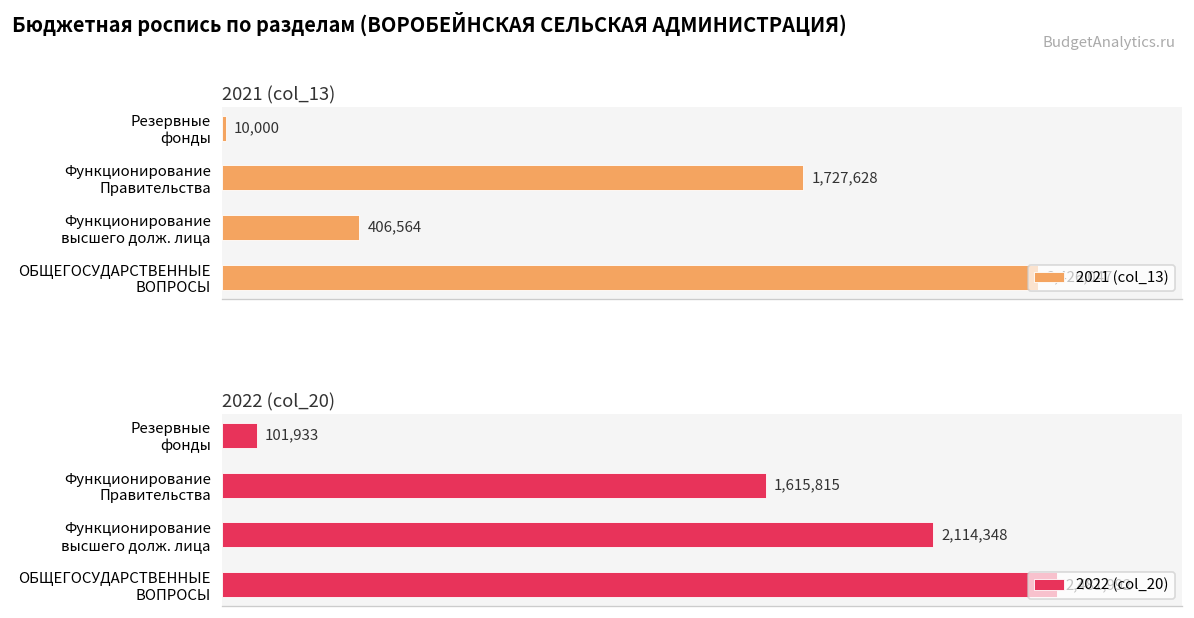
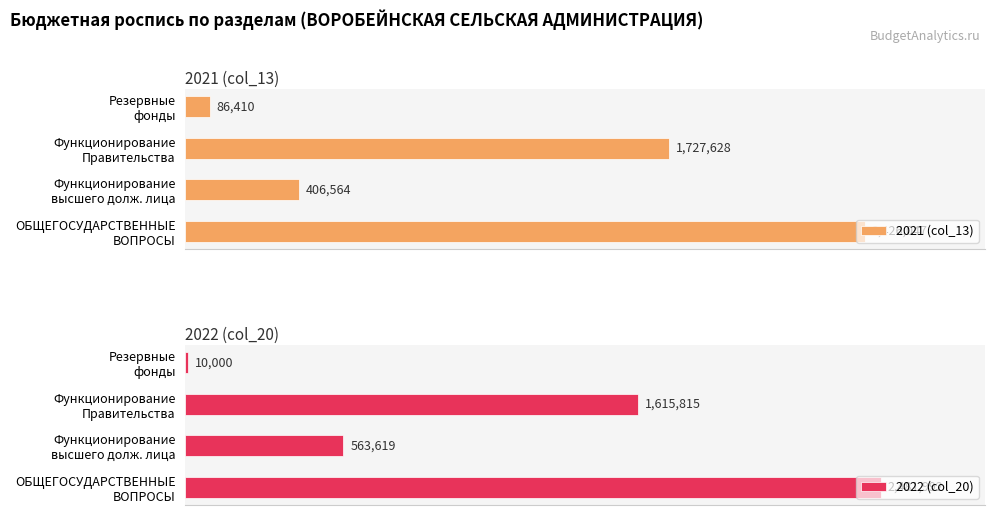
2021 (col_13), Резервные фонды: 10,000 -> 86,410
2022 (col_20), Резервные фонды: 101,933 -> 10,000
2022 (col_20), Функционирование высшего долж. лица: 2,114,348 -> 563,619
